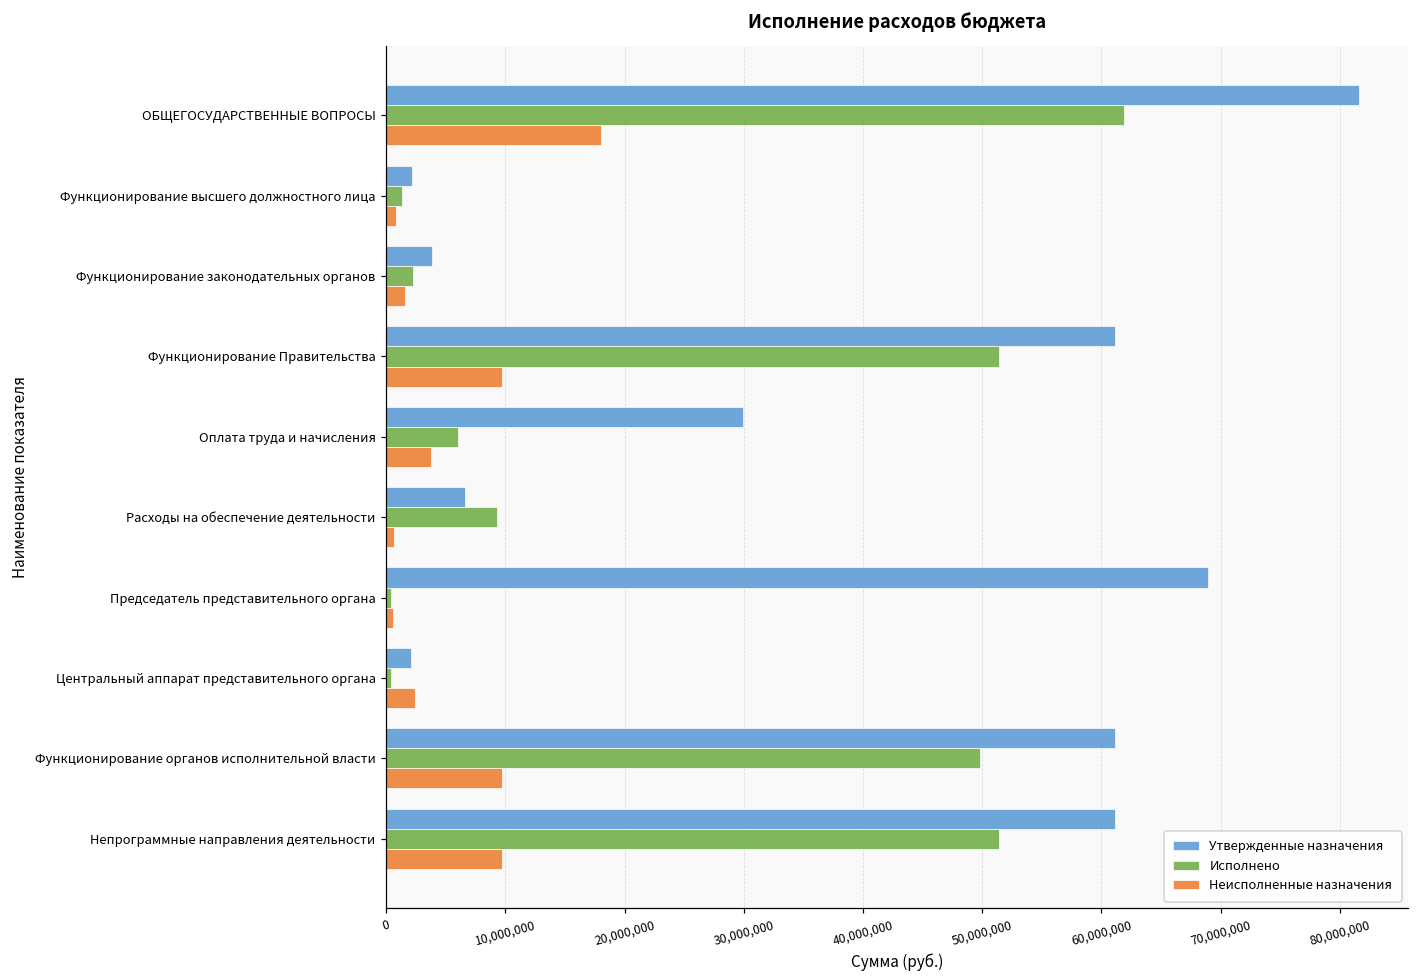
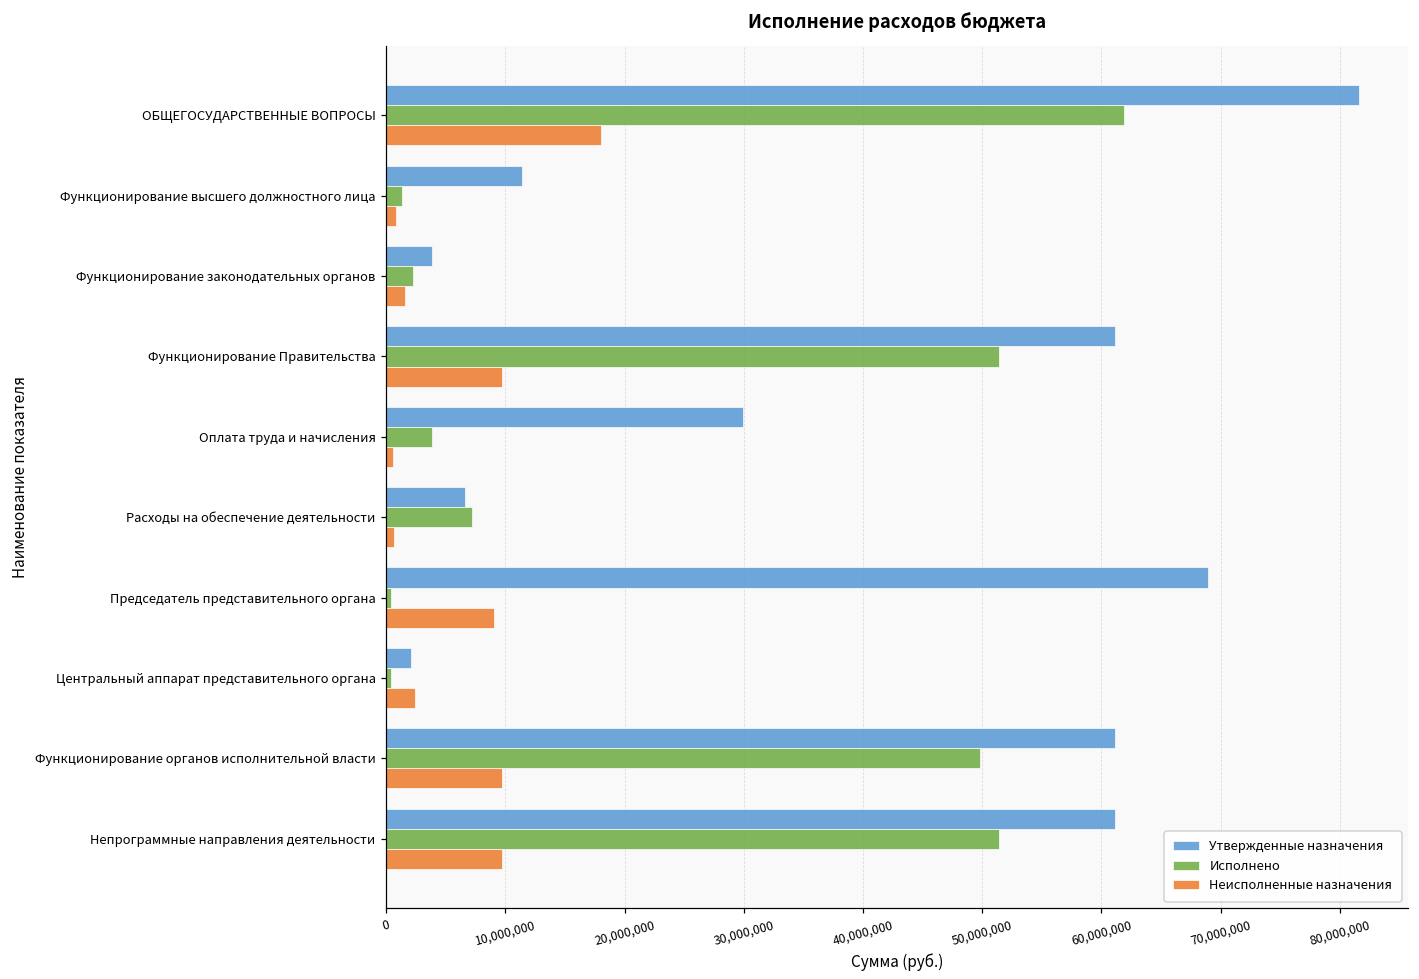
Утвержденные назначения, Функционирование высшего должностного лица: 2,100,000 -> 11,400,000
Исполнено, Оплата труда и начисления: 6,000,000 -> 3,800,000
Неисполненные назначения, Оплата труда и начисления: 3,700,000 -> 600,000
Исполнено, Расходы на обеспечение деятельности: 9,300,000 -> 7,200,000
Неисполненные назначения, Председатель представительного органа: 600,000 -> 9,100,000
